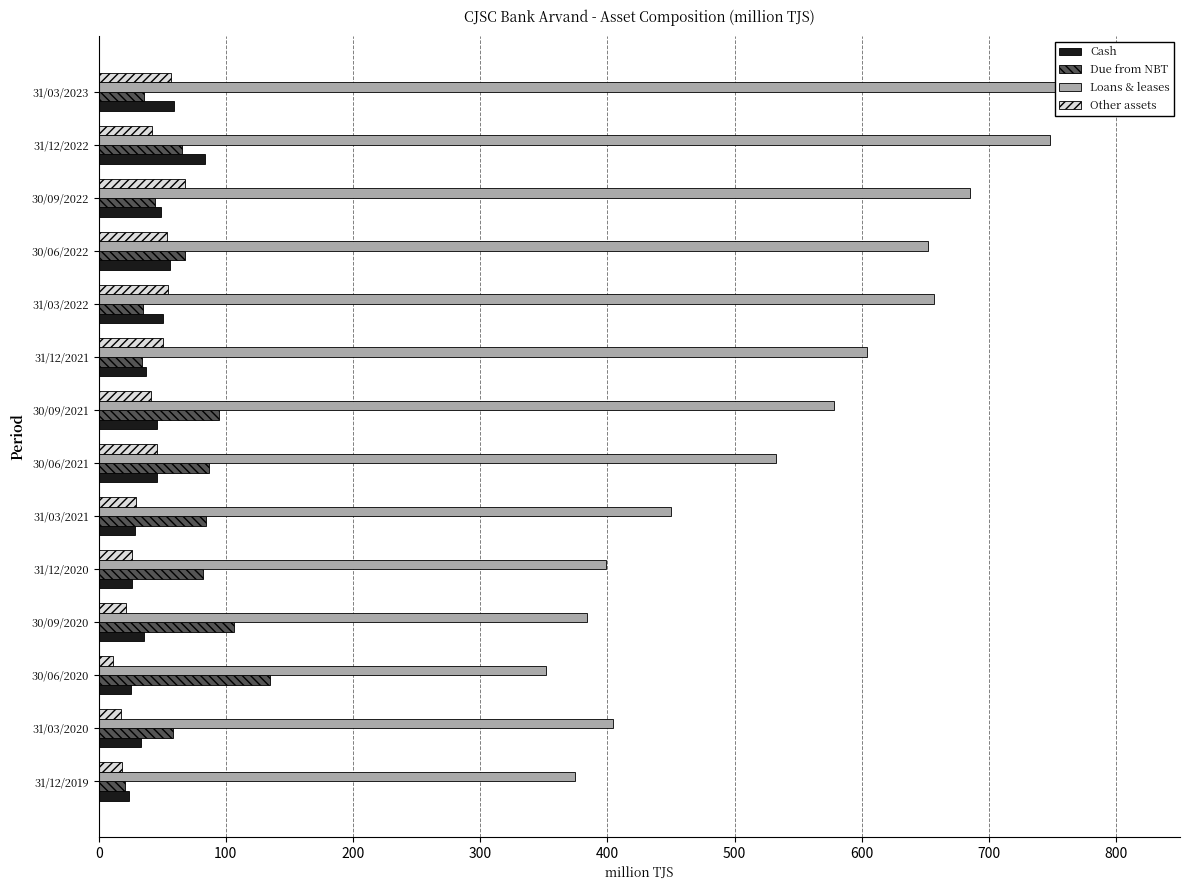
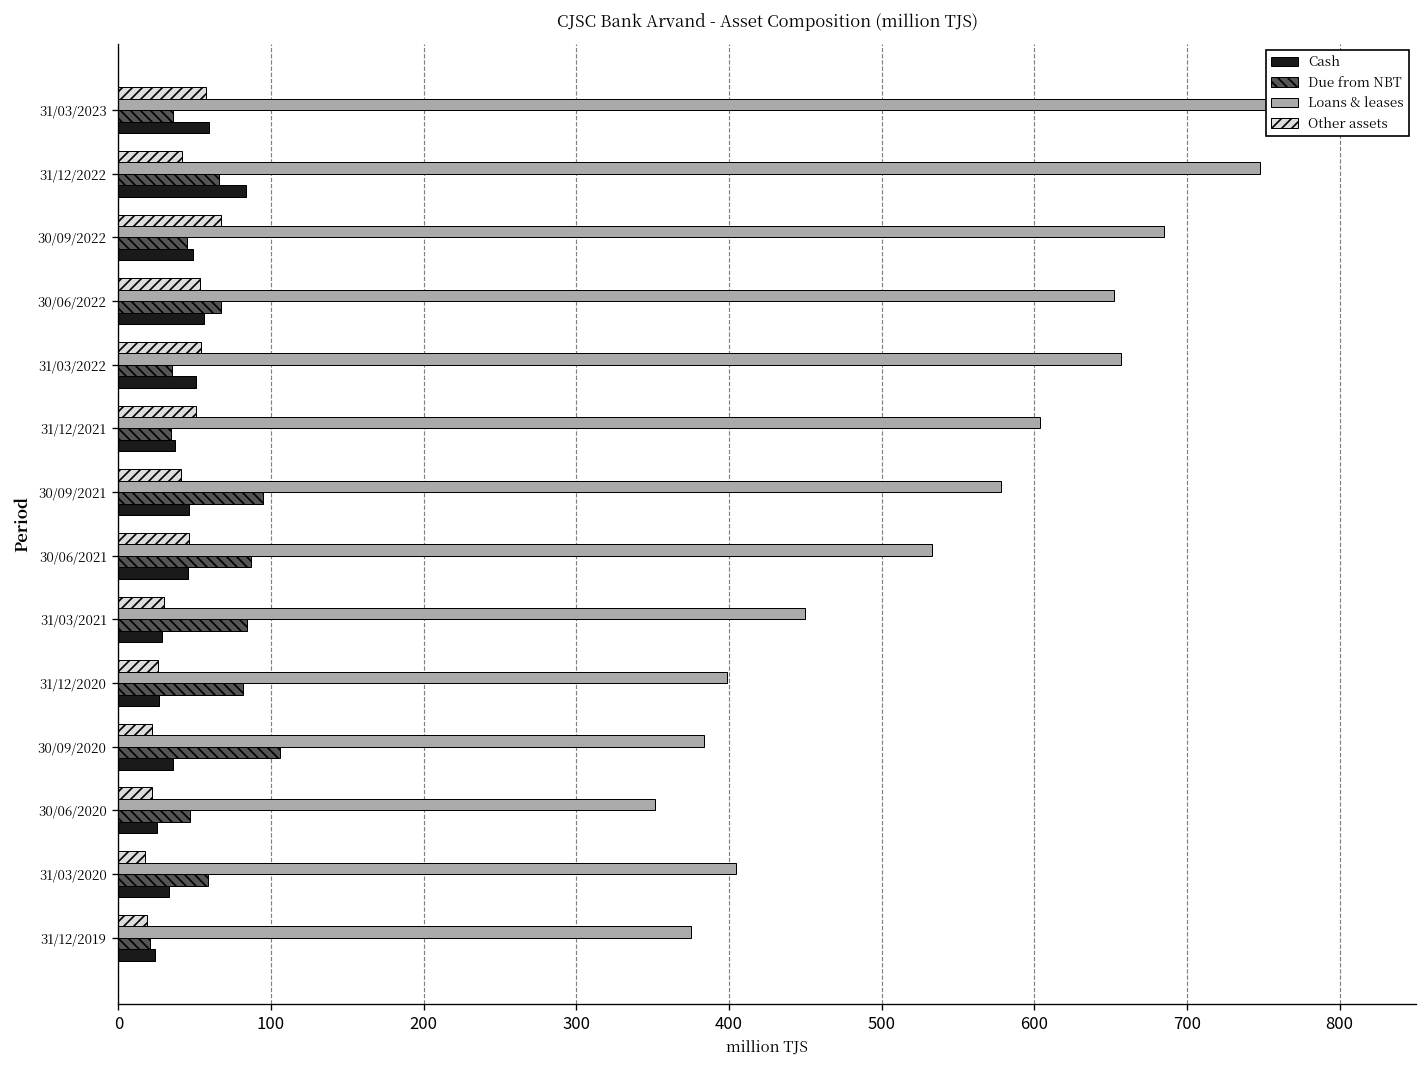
Other assets, 30/06/2020: 11 -> 22
Due from NBT, 30/06/2020: 134 -> 47
